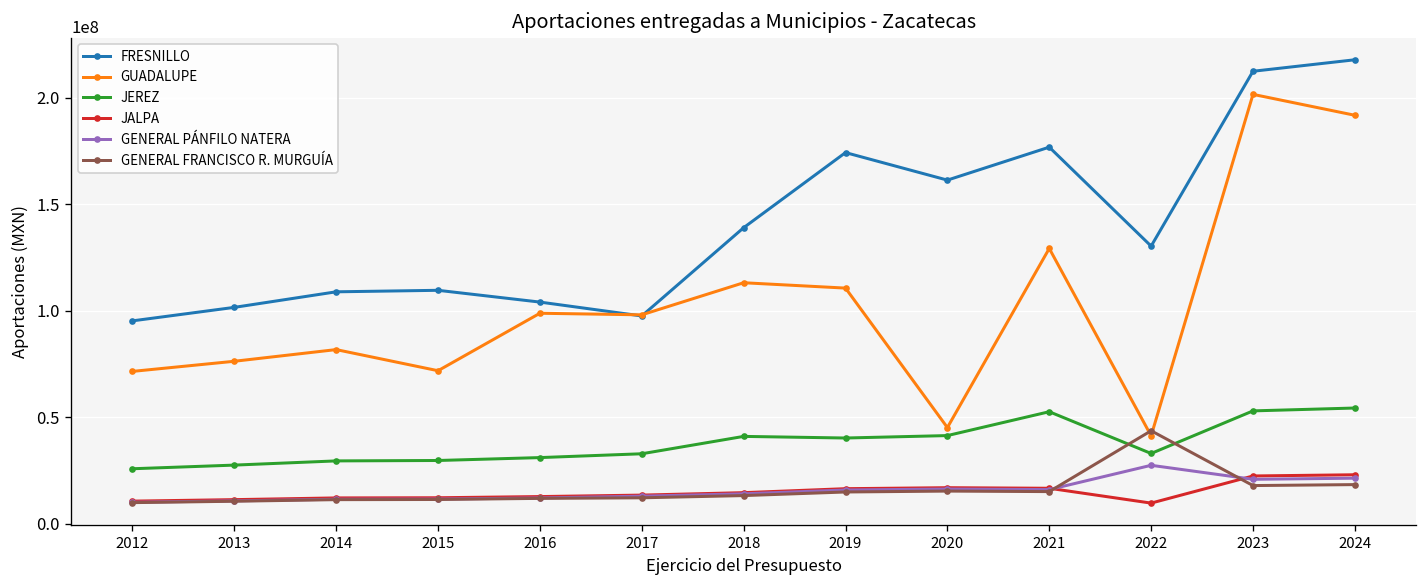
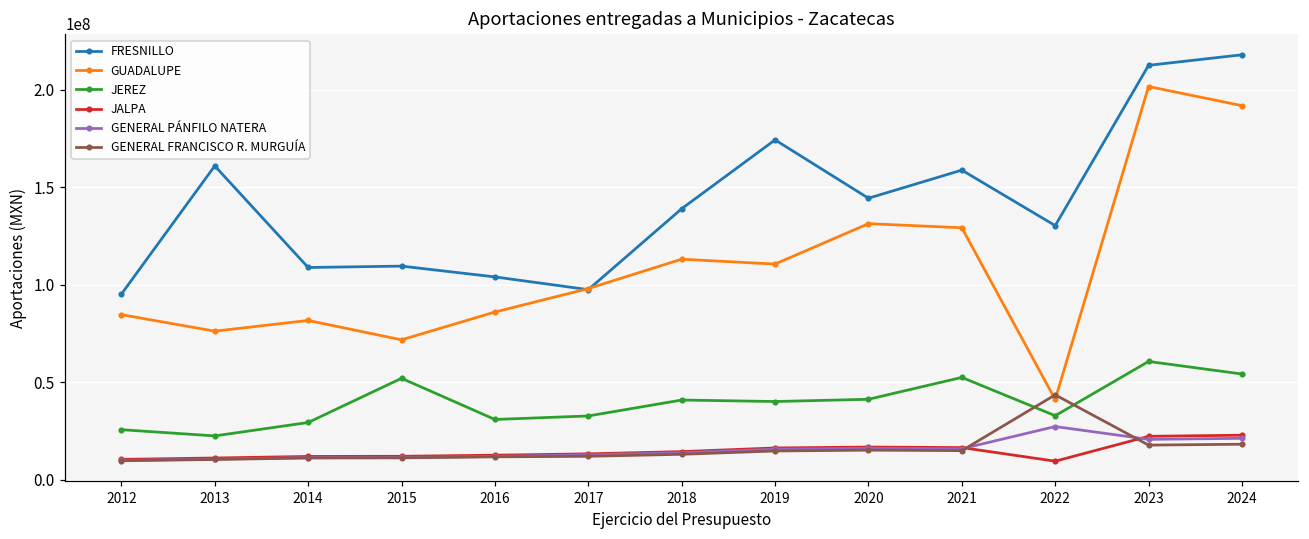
GUADALUPE, 2012: 71000000 -> 85000000
FRESNILLO, 2013: 102000000 -> 161000000
JEREZ, 2013: 27000000 -> 23000000
JEREZ, 2015: 30000000 -> 52000000
GUADALUPE, 2016: 99000000 -> 86000000
FRESNILLO, 2020: 161000000 -> 144000000
GUADALUPE, 2020: 45000000 -> 131000000
FRESNILLO, 2021: 177000000 -> 159000000
JEREZ, 2023: 53000000 -> 61000000
